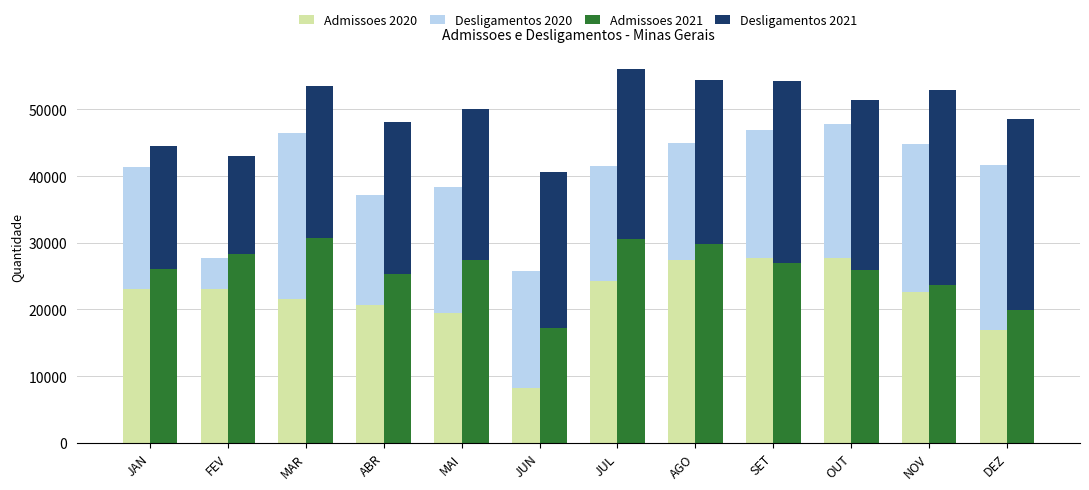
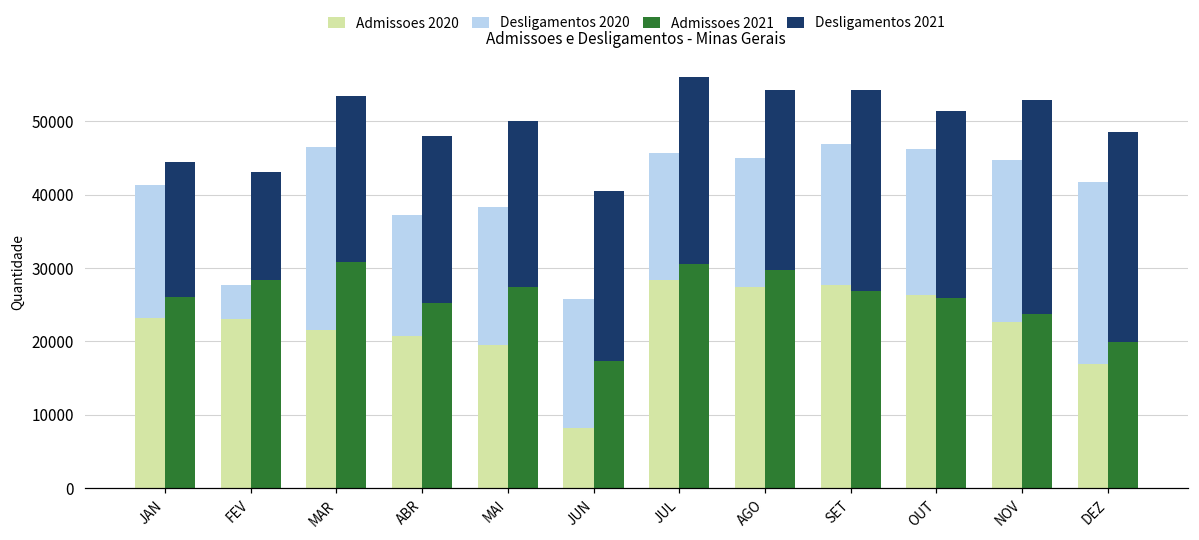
Admissoes 2020, JUL: 24000 -> 28000
Admissoes 2020, OUT: 28000 -> 26000
